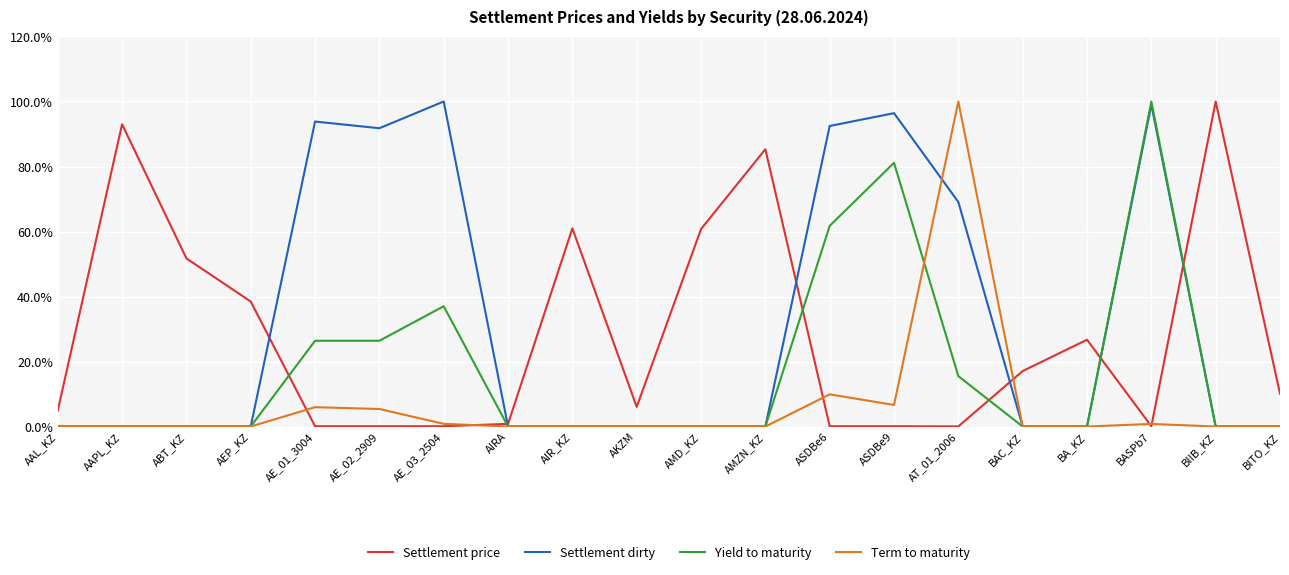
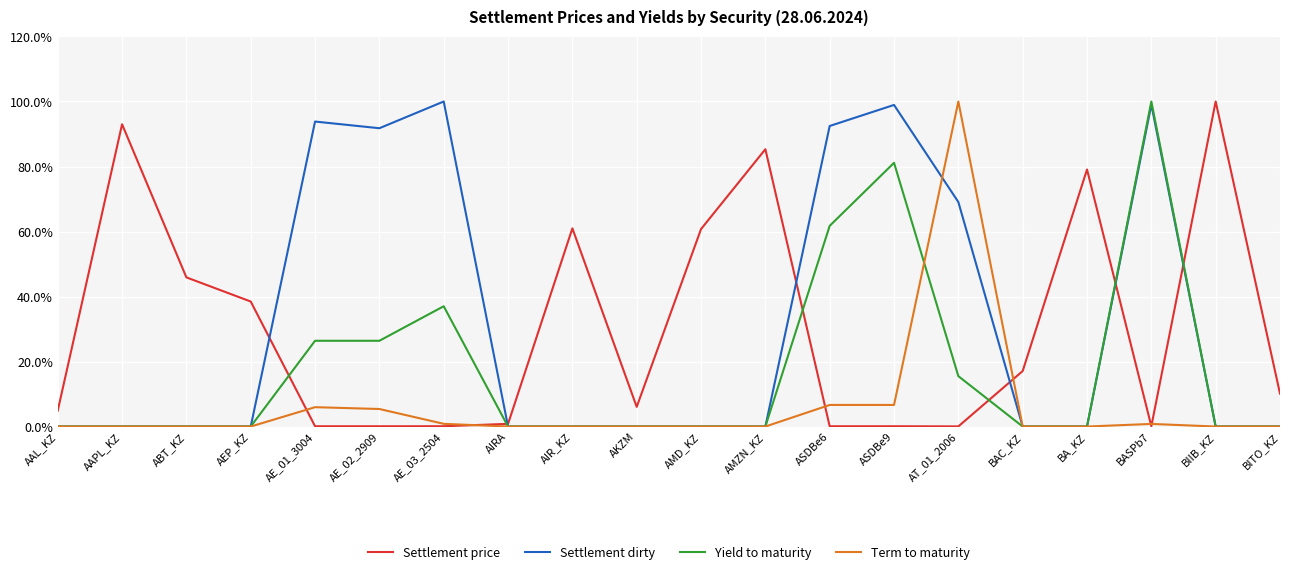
Settlement price, ABT_KZ: 52% -> 46%
Term to maturity, ASDBe6: 10% -> 7%
Settlement dirty, ASDBe9: 96% -> 99%
Settlement price, BA_KZ: 27% -> 79%
